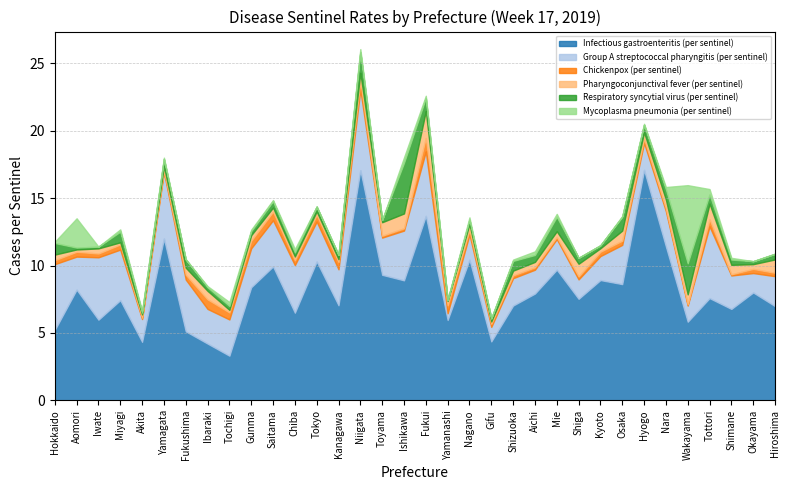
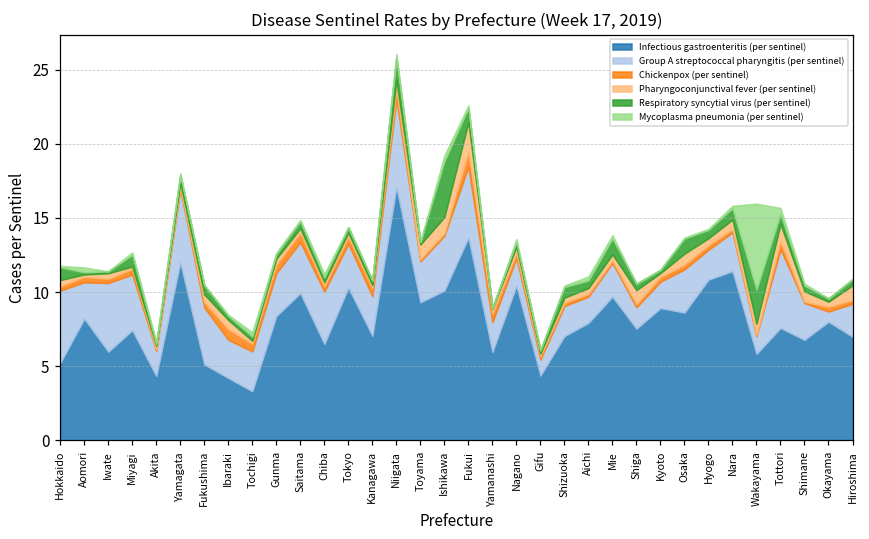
Mycoplasma pneumonia (per sentinel), Aomori: 2.2 -> 0.3
Infectious gastroenteritis (per sentinel), Ishikawa: 8.9 -> 10.1
Group A streptococcal pharyngitis (per sentinel), Yamanashi: 0.5 -> 2.0
Infectious gastroenteritis (per sentinel), Hyogo: 17.1 -> 10.8
Group A streptococcal pharyngitis (per sentinel), Okayama: 1.4 -> 0.7
